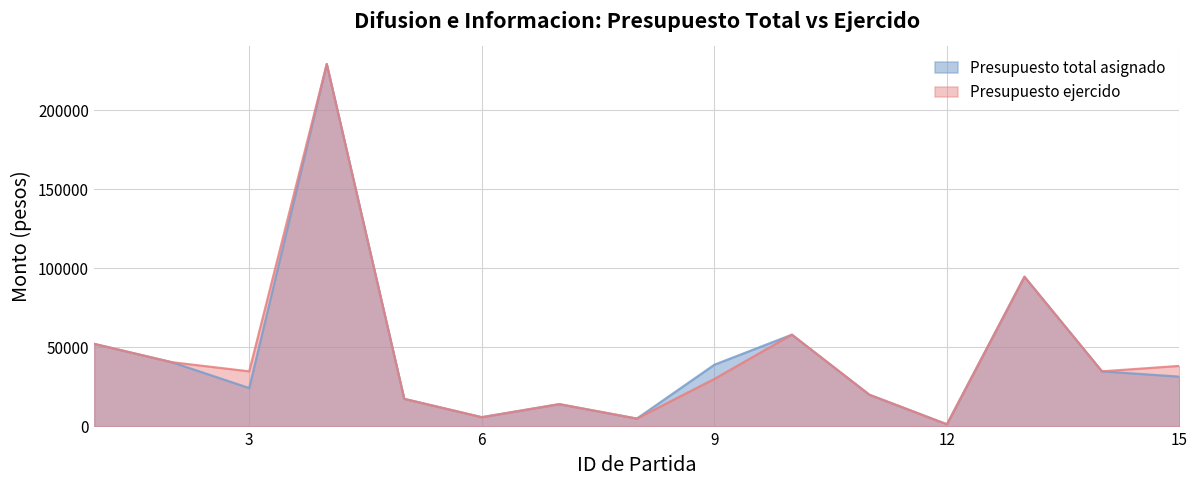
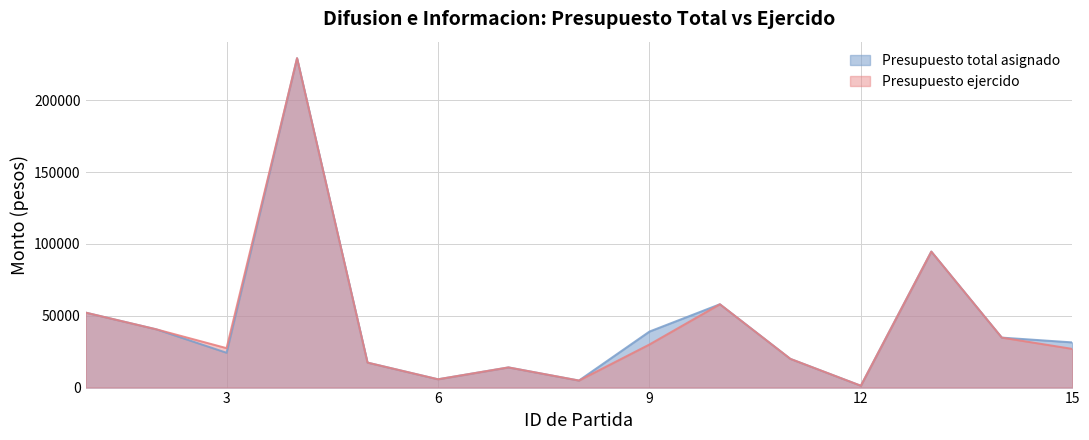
Presupuesto ejercido, 3: 35000 -> 27000
Presupuesto ejercido, 15: 38000 -> 27000
